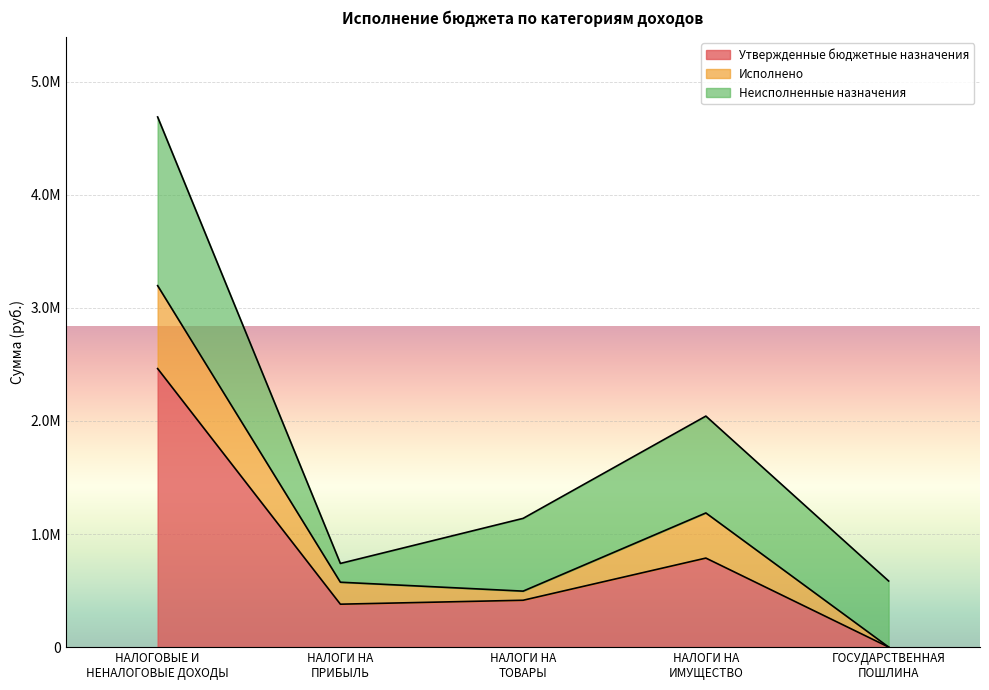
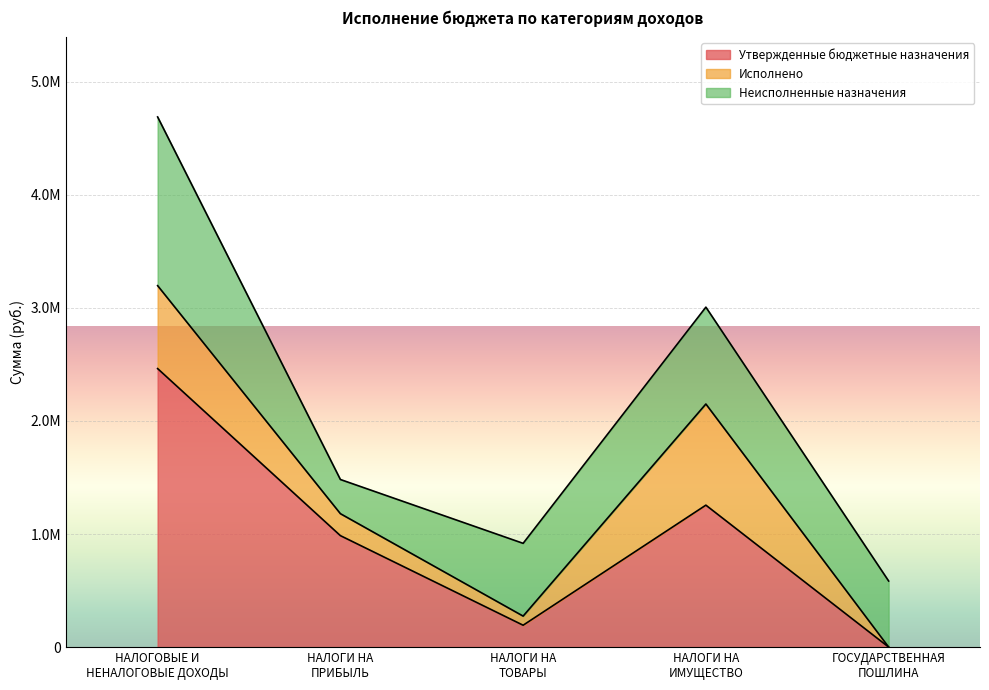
Утвержденные бюджетные назначения, НАЛОГИ НА ПРИБЫЛЬ: 380000 -> 990000
Неисполненные назначения, НАЛОГИ НА ПРИБЫЛЬ: 170000 -> 300000
Утвержденные бюджетные назначения, НАЛОГИ НА ТОВАРЫ: 410000 -> 190000
Утвержденные бюджетные назначения, НАЛОГИ НА ИМУЩЕСТВО: 790000 -> 1260000
Исполнено, НАЛОГИ НА ИМУЩЕСТВО: 400000 -> 890000
